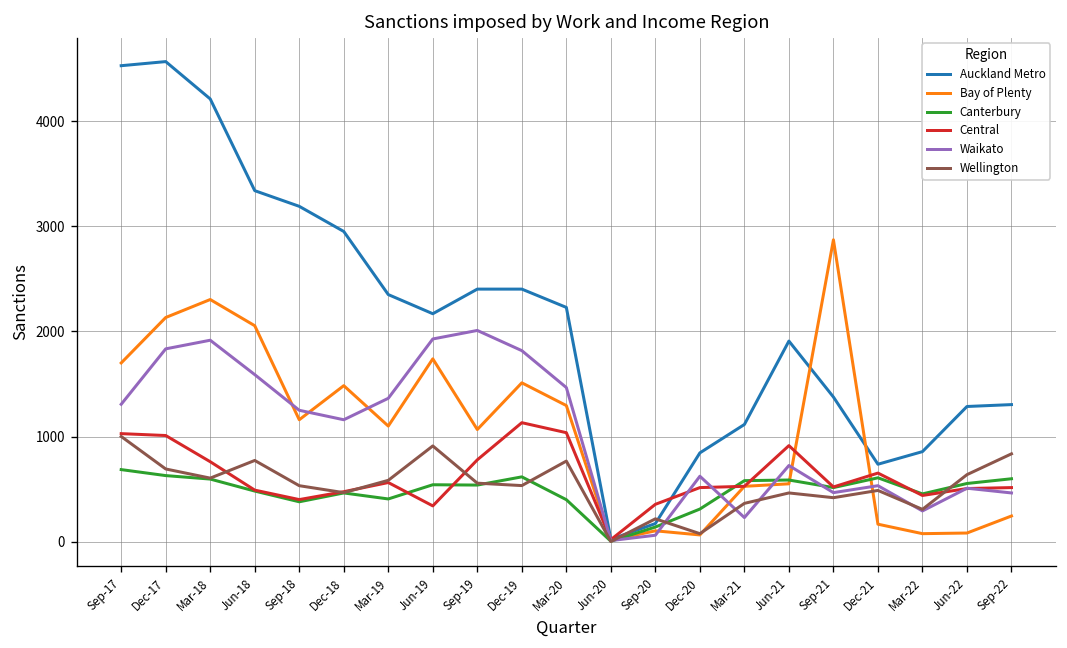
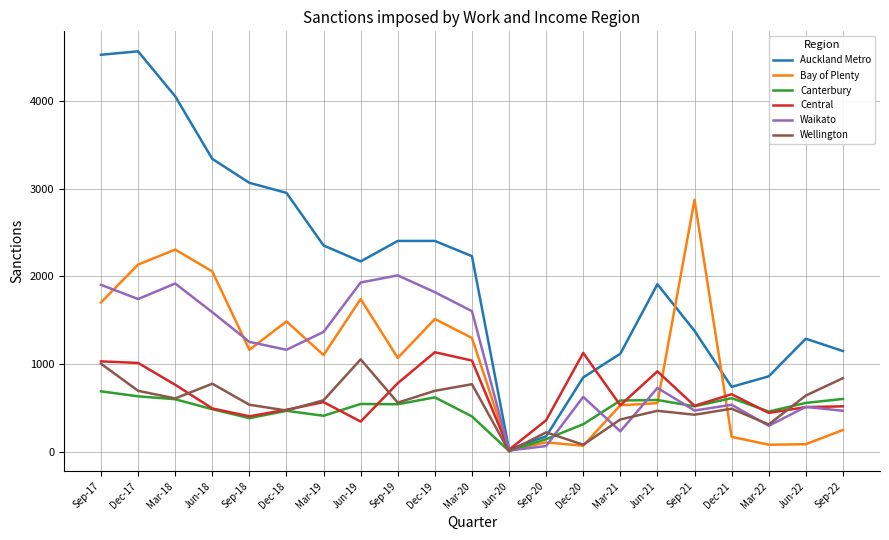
Waikato, Sep-17: 1300 -> 1900
Waikato, Dec-17: 1800 -> 1700
Auckland Metro, Mar-18: 4200 -> 4100
Auckland Metro, Sep-18: 3200 -> 3100
Wellington, Jun-19: 900 -> 1100
Wellington, Dec-19: 500 -> 700
Waikato, Mar-20: 1500 -> 1600
Central, Dec-20: 500 -> 1100
Auckland Metro, Sep-22: 1300 -> 1100
